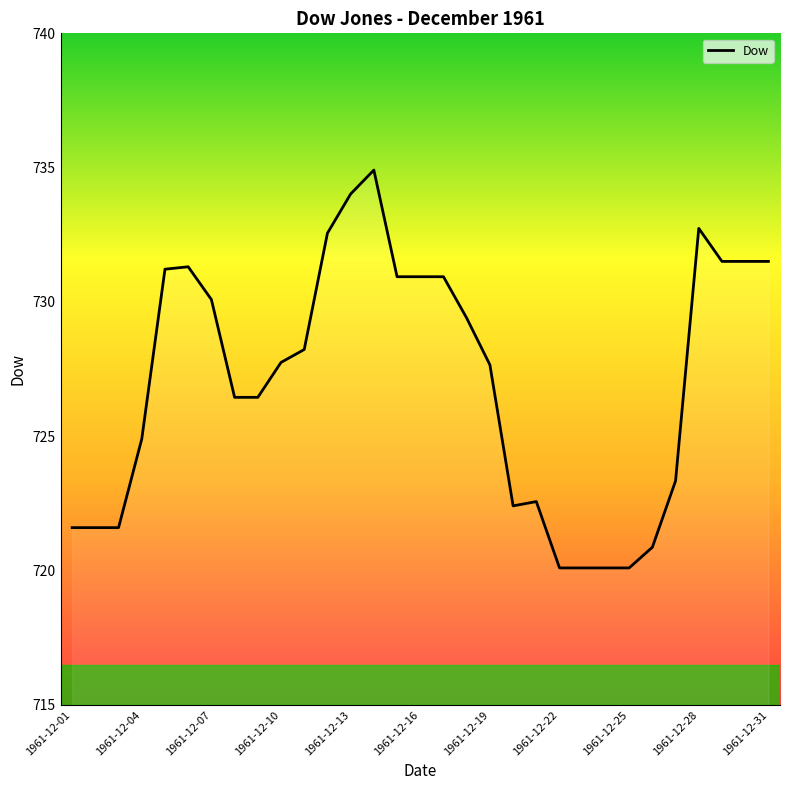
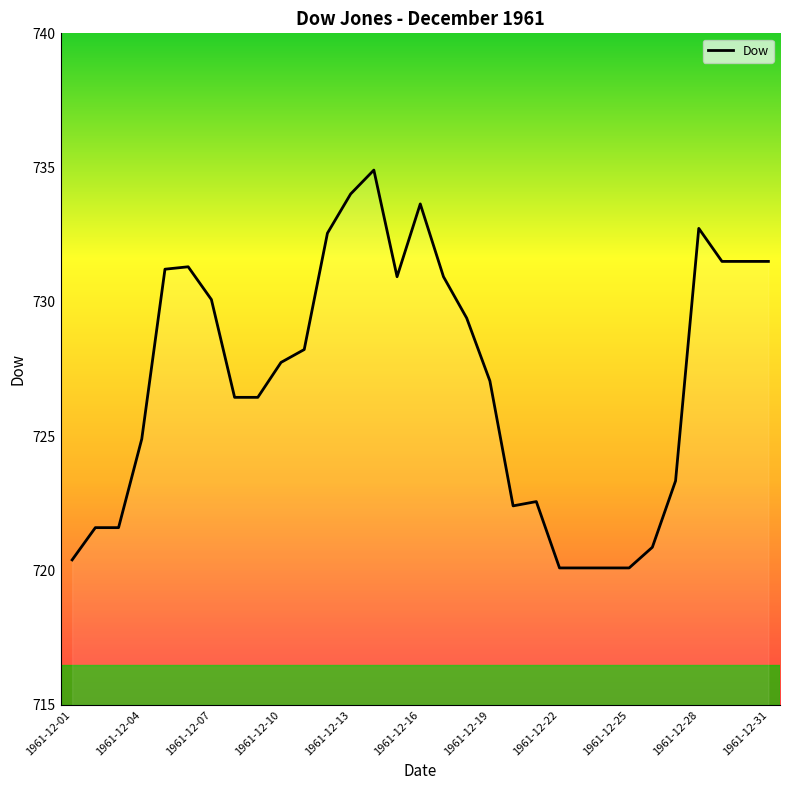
1961-12-01: 721.6 -> 720.4
1961-12-16: 730.9 -> 733.7
1961-12-19: 727.7 -> 727.1
